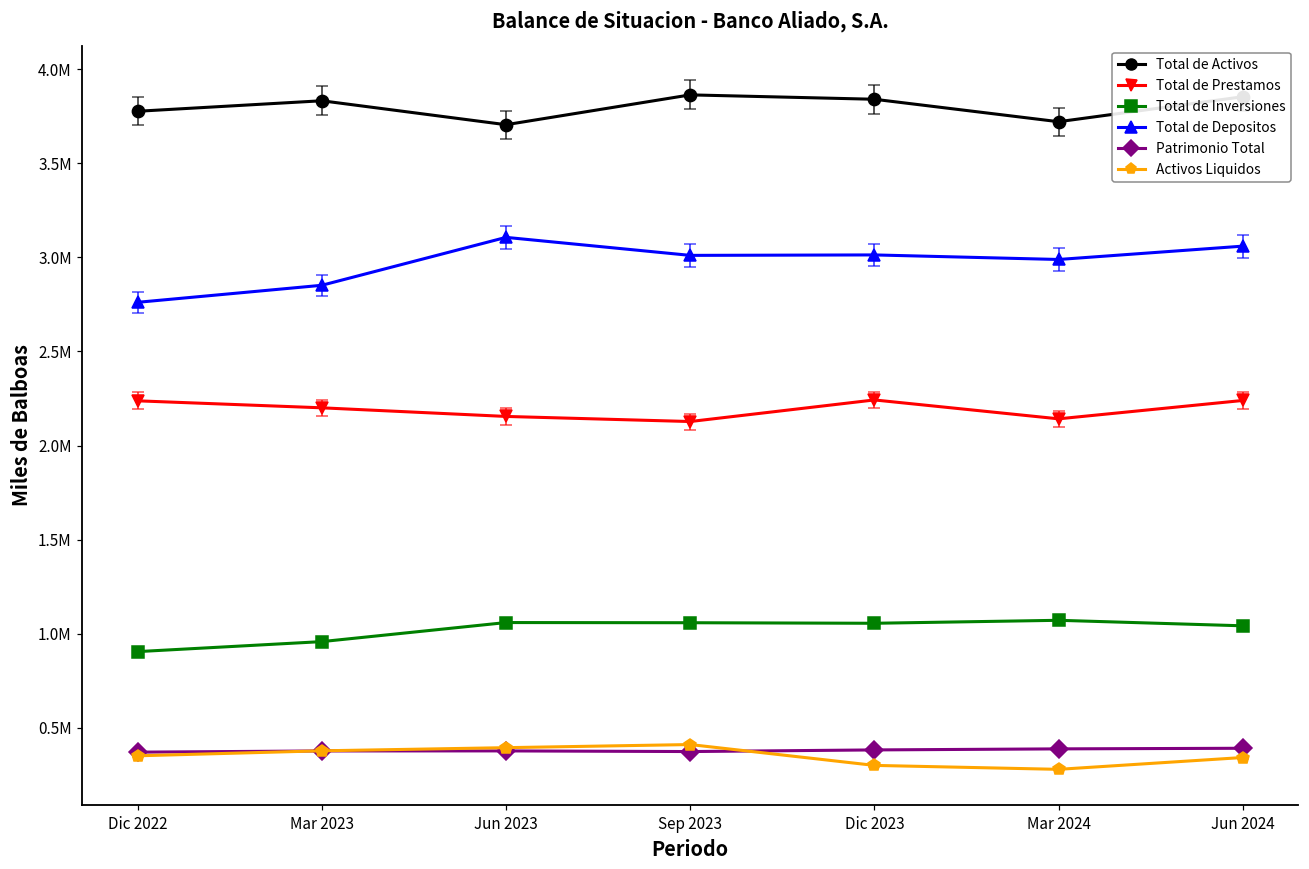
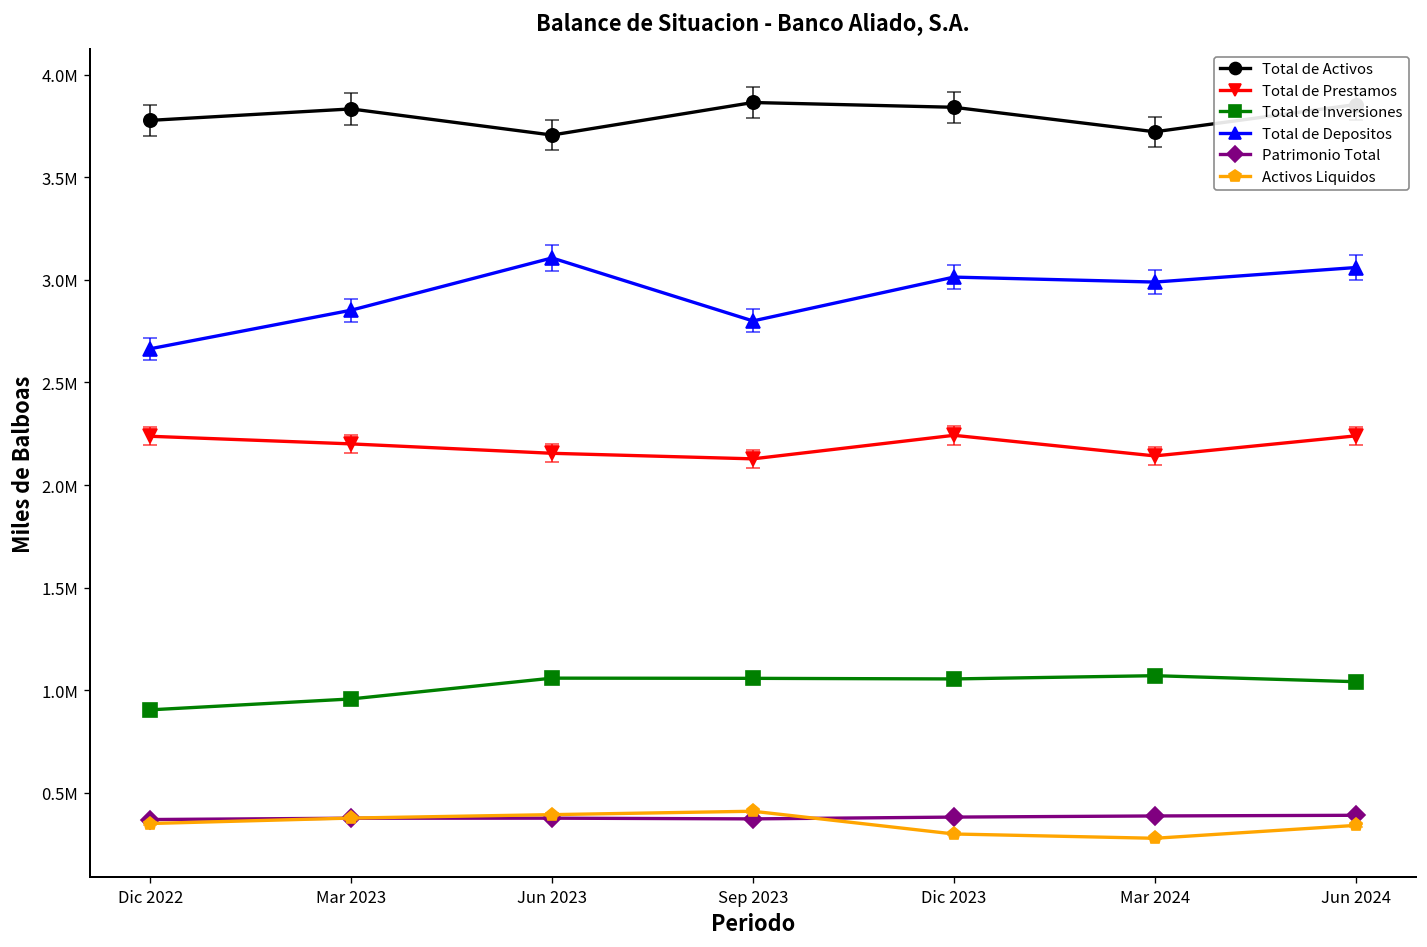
Total de Depositos, Dic 2022: 2760000 -> 2660000
Total de Depositos, Sep 2023: 3010000 -> 2800000
